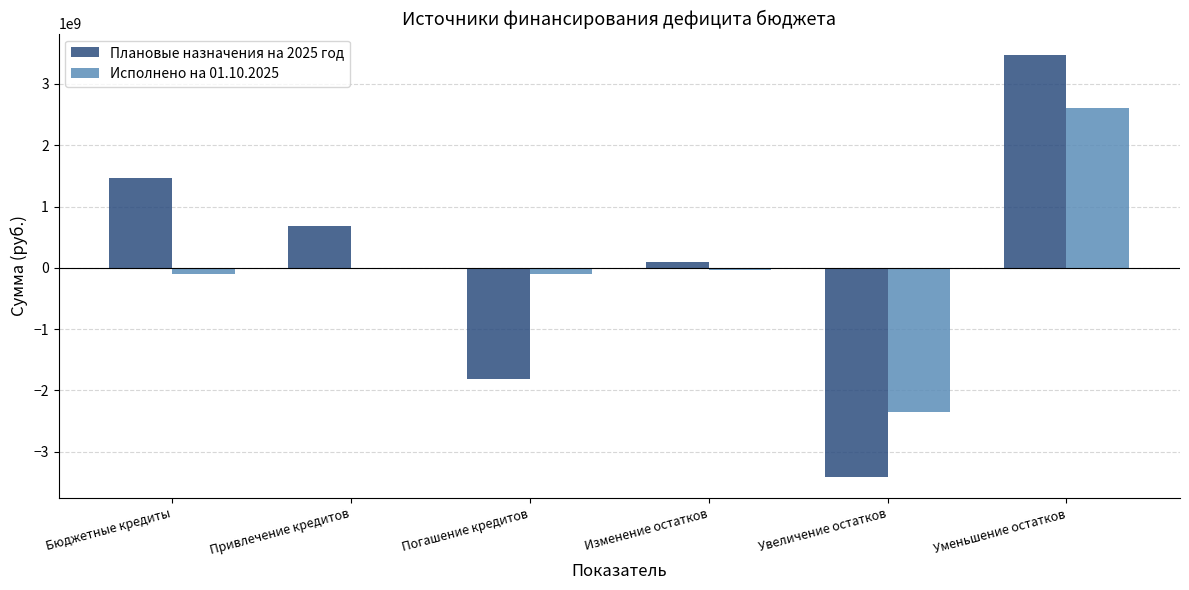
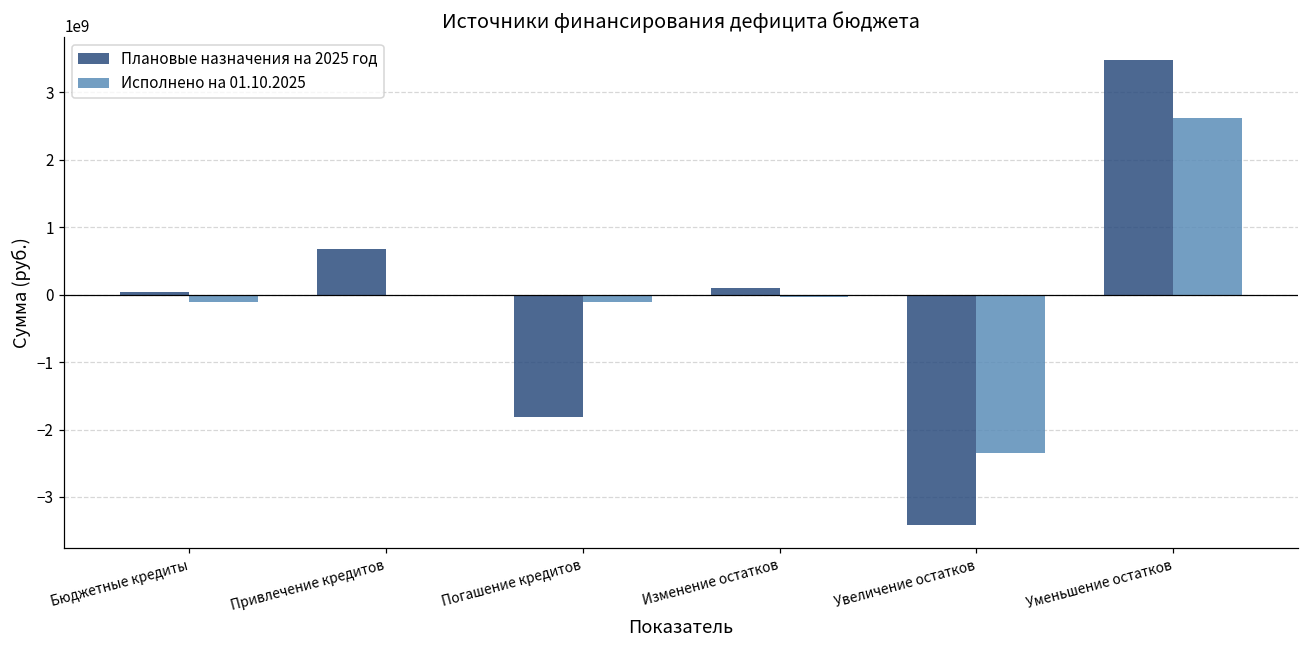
Плановые назначения на 2025 год, Бюджетные кредиты: 1500000000 -> 0
